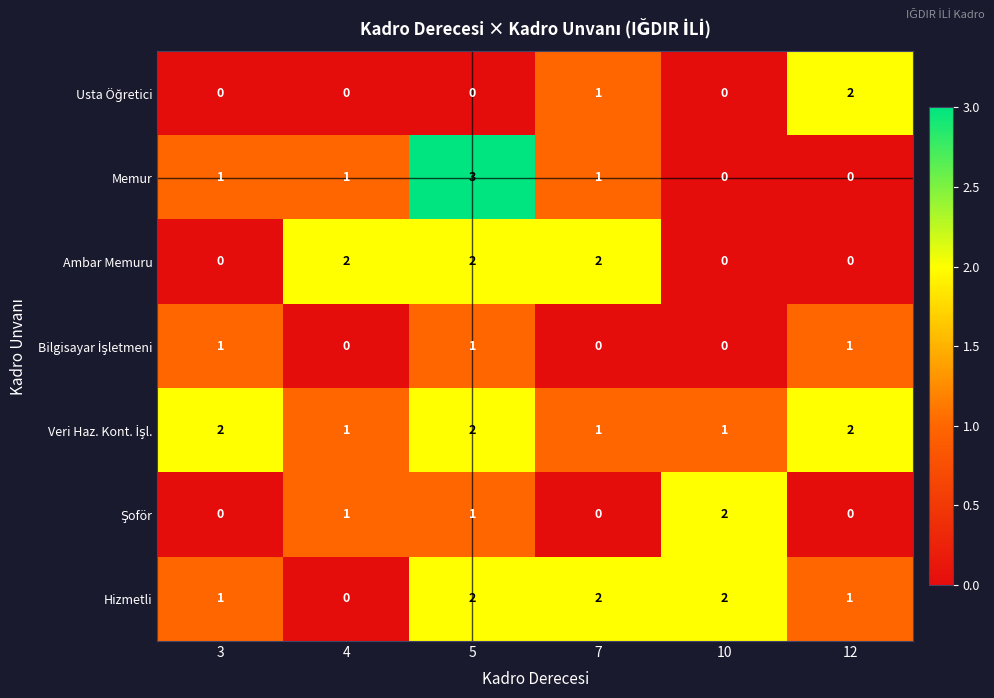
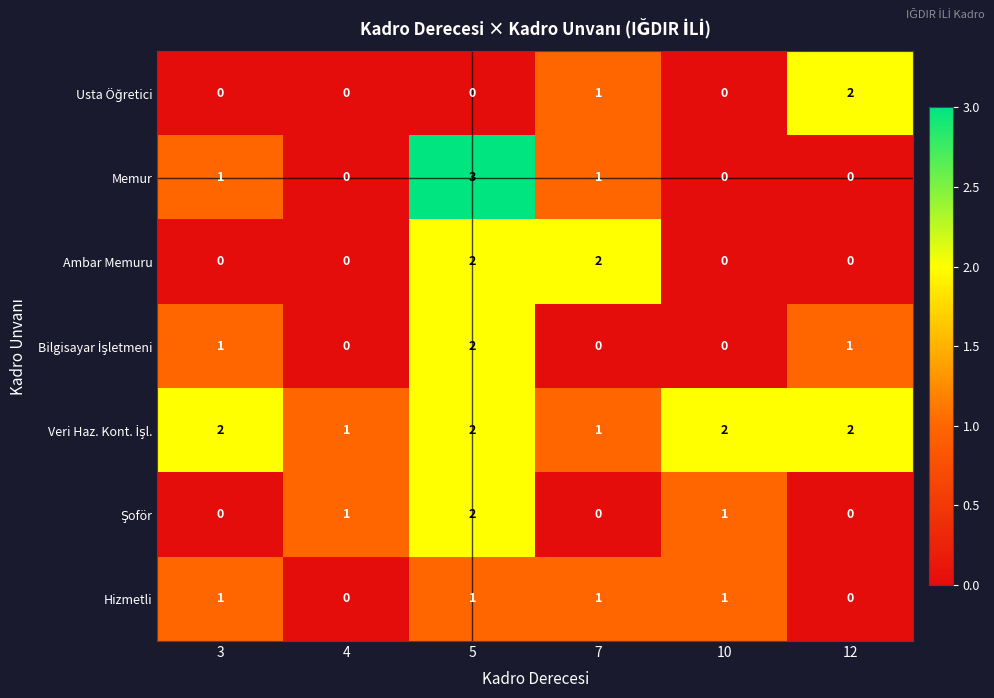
Memur, 4: 1 -> 0
Ambar Memuru, 4: 2 -> 0
Bilgisayar İşletmeni, 5: 1 -> 2
Veri Haz. Kont. İşl., 10: 1 -> 2
Şoför, 5: 1 -> 2
Şoför, 10: 2 -> 1
Hizmetli, 5: 2 -> 1
Hizmetli, 7: 2 -> 1
Hizmetli, 10: 2 -> 1
Hizmetli, 12: 1 -> 0
